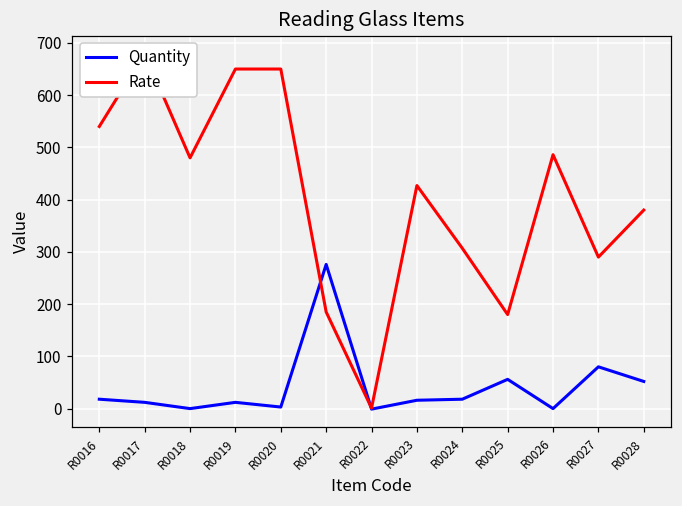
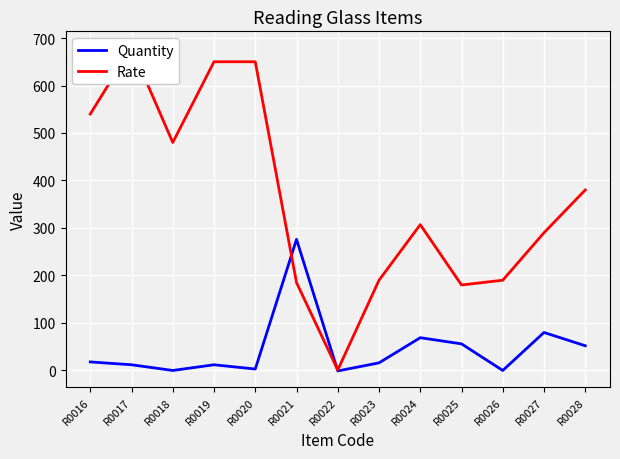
Rate, R0023: 430 -> 190
Quantity, R0024: 20 -> 70
Rate, R0026: 490 -> 190
